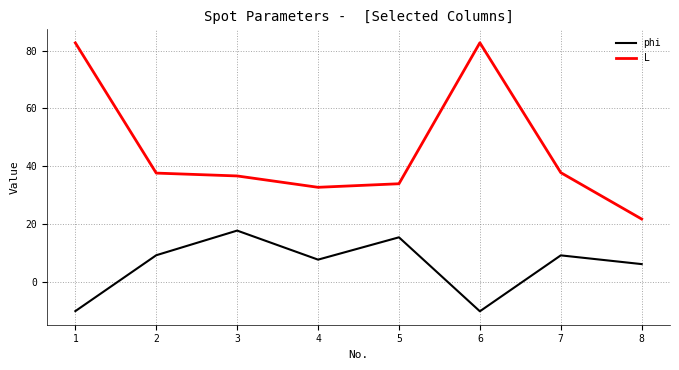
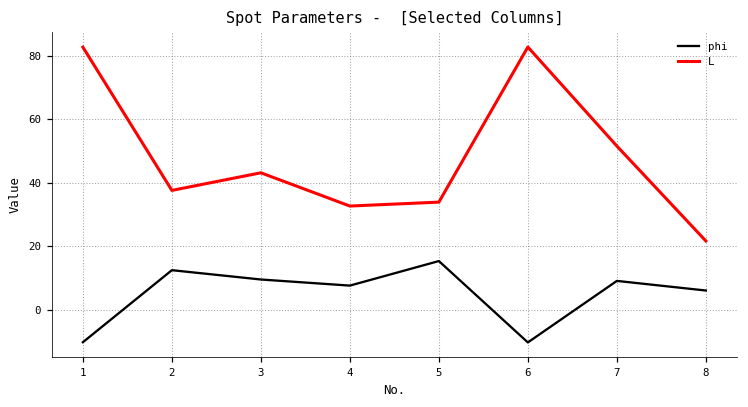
phi, 2: 9 -> 12
phi, 3: 18 -> 10
L, 3: 37 -> 43
L, 7: 38 -> 52
